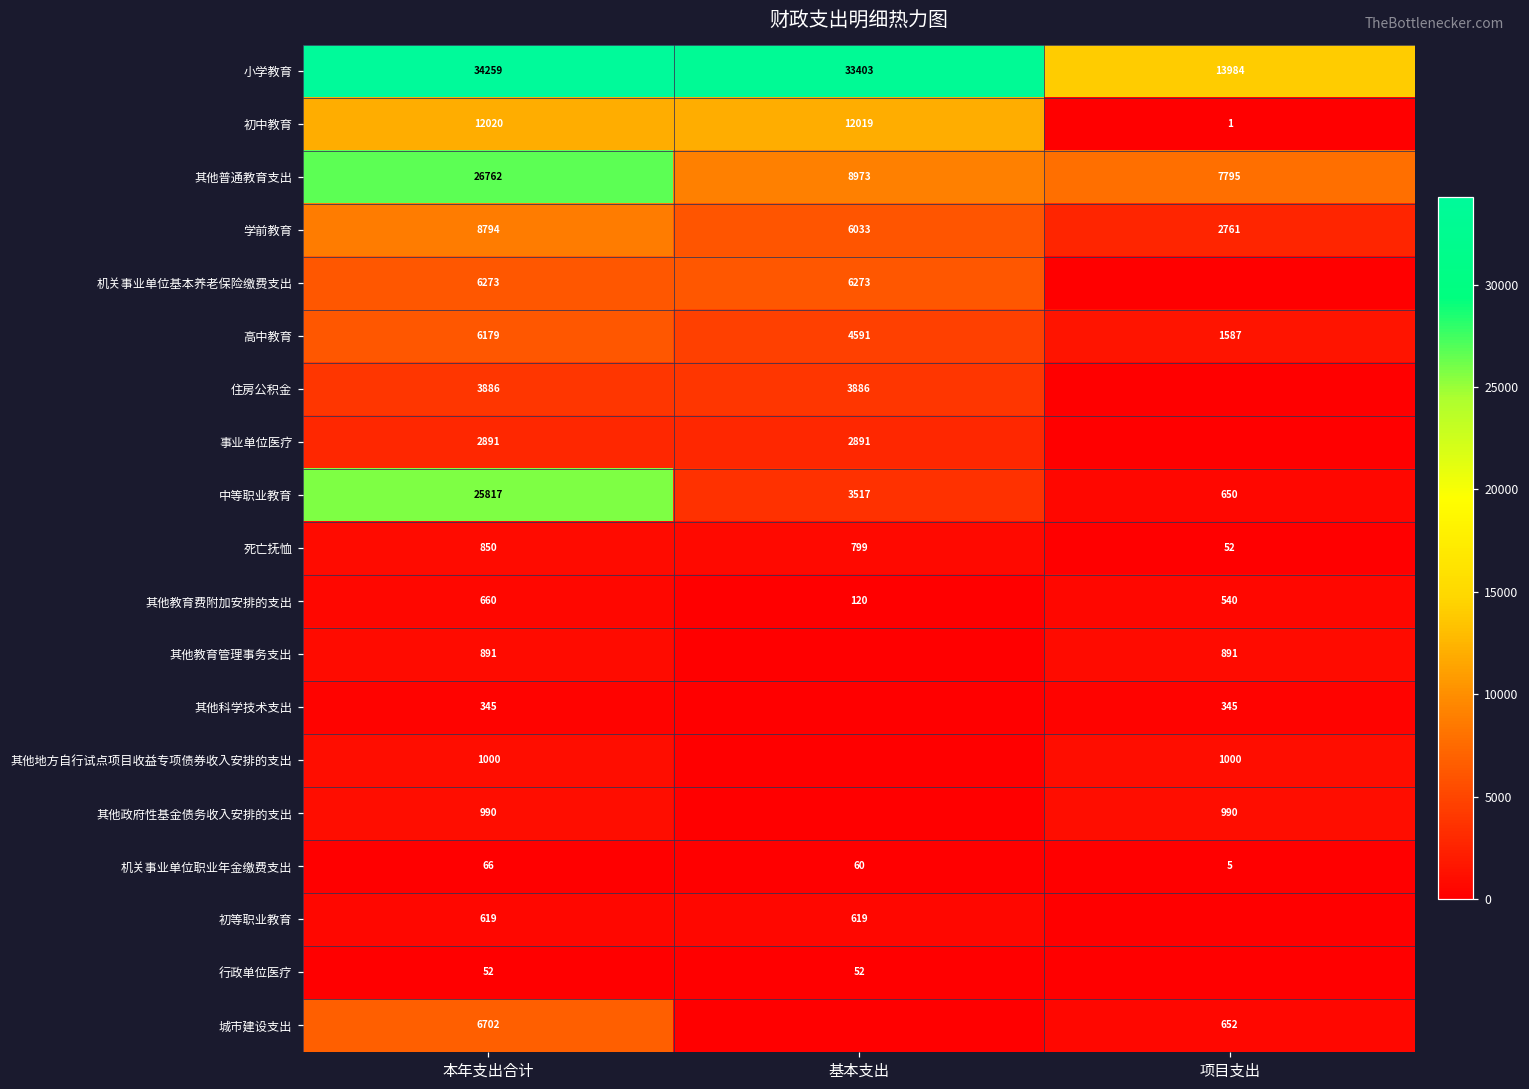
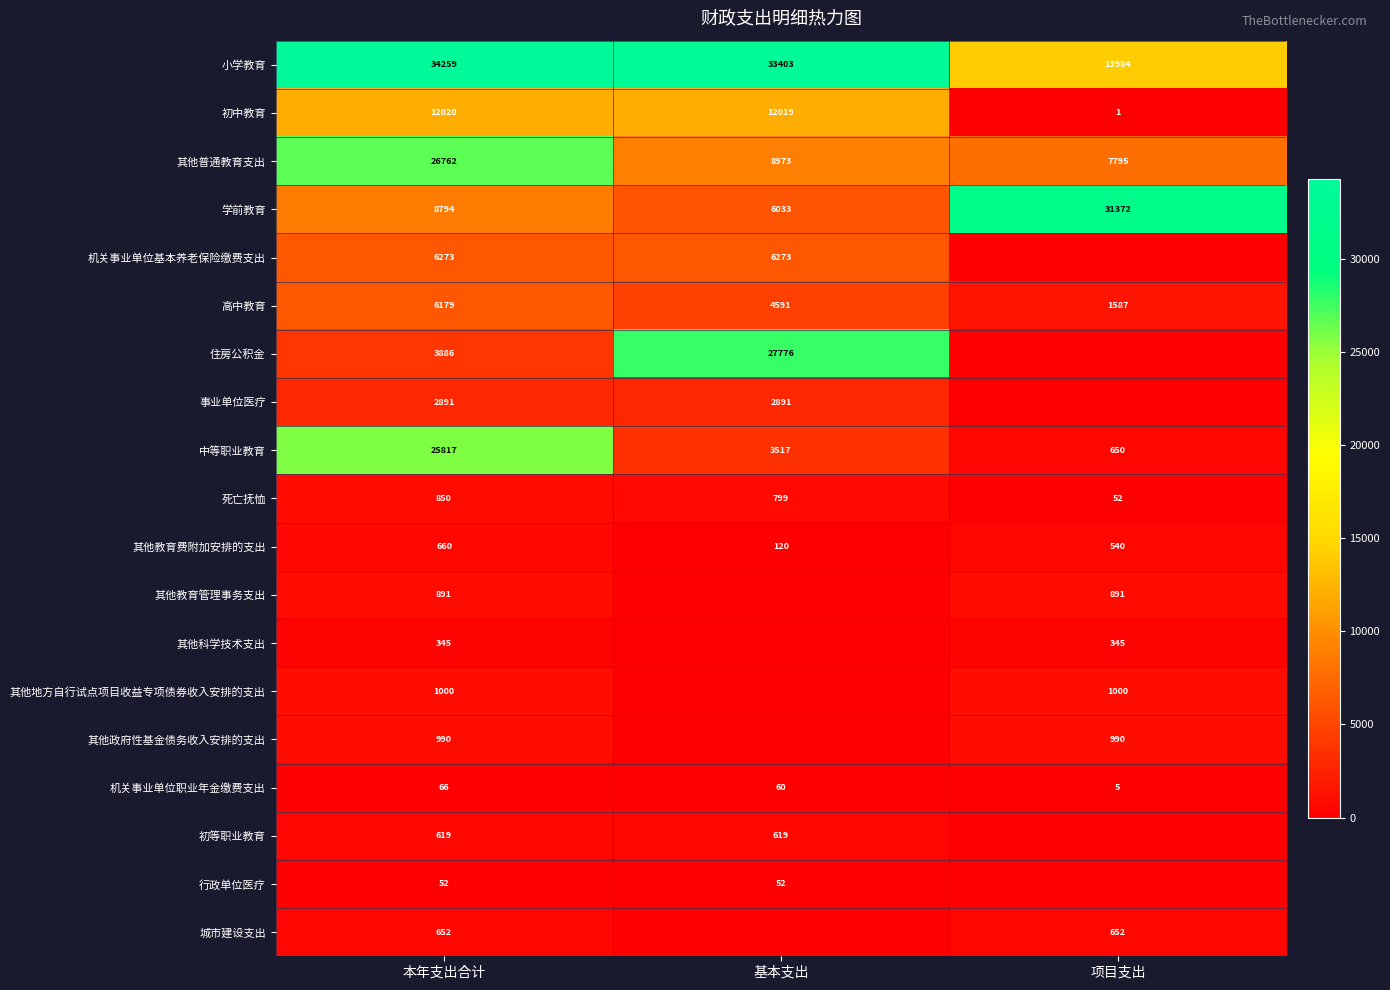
学前教育, 项目支出: 2761 -> 31372
住房公积金, 基本支出: 3886 -> 27776
城市建设支出, 本年支出合计: 6702 -> 652
